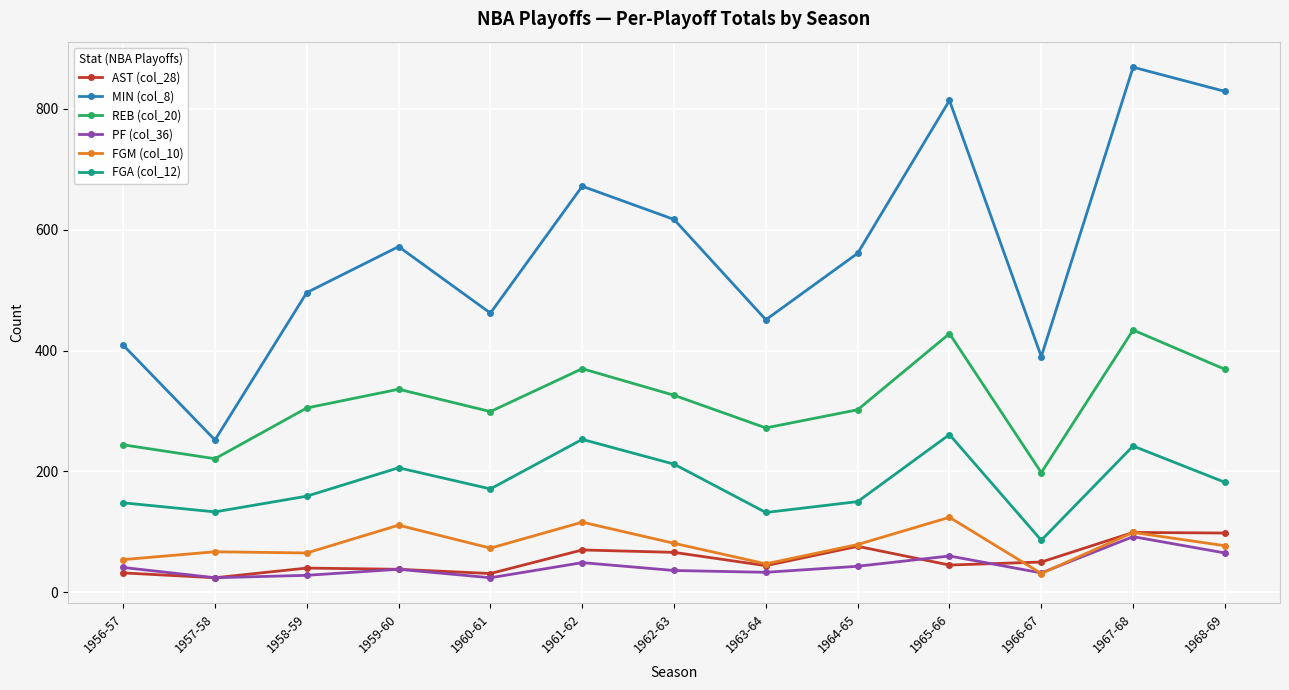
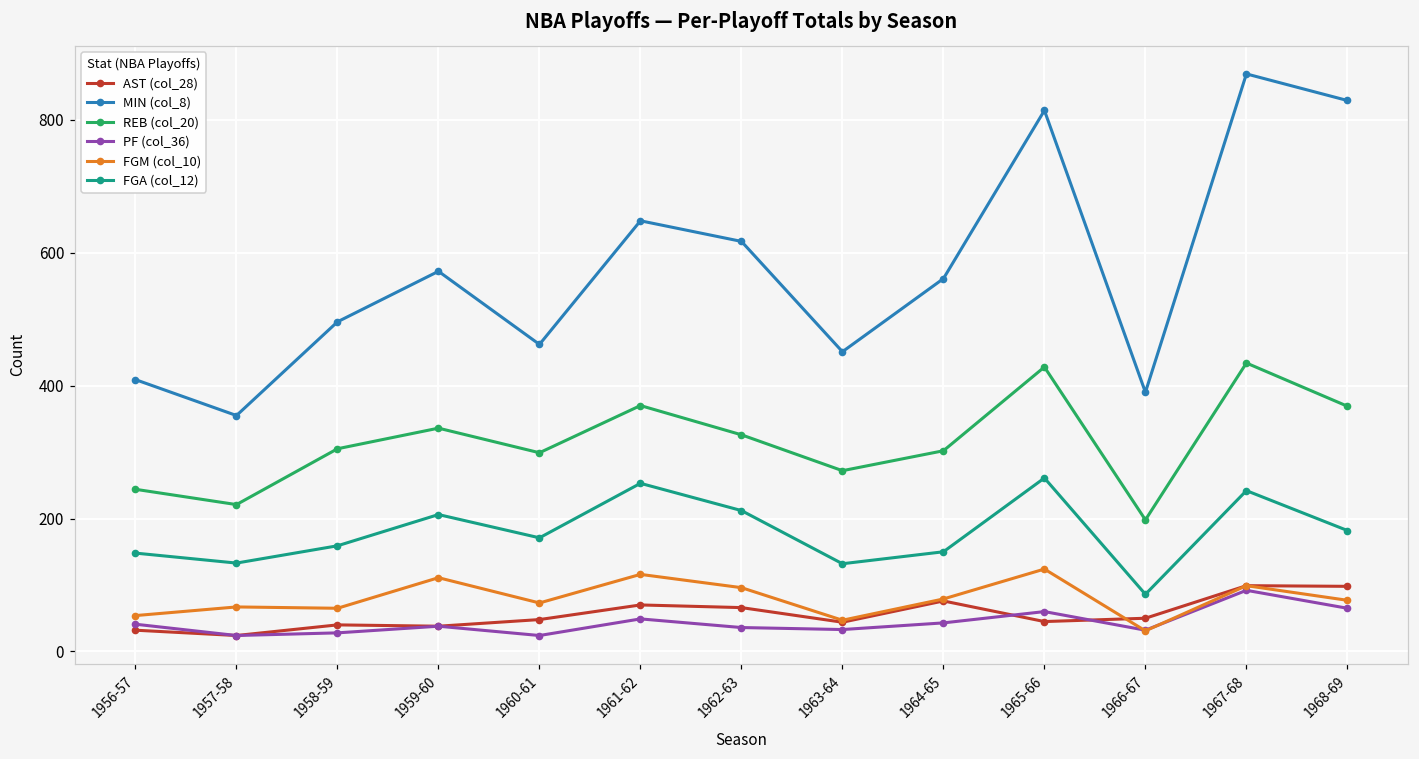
MIN (col_8), 1957-58: 250 -> 360
AST (col_28), 1960-61: 30 -> 50
MIN (col_8), 1961-62: 670 -> 650
FGM (col_10), 1962-63: 80 -> 100
